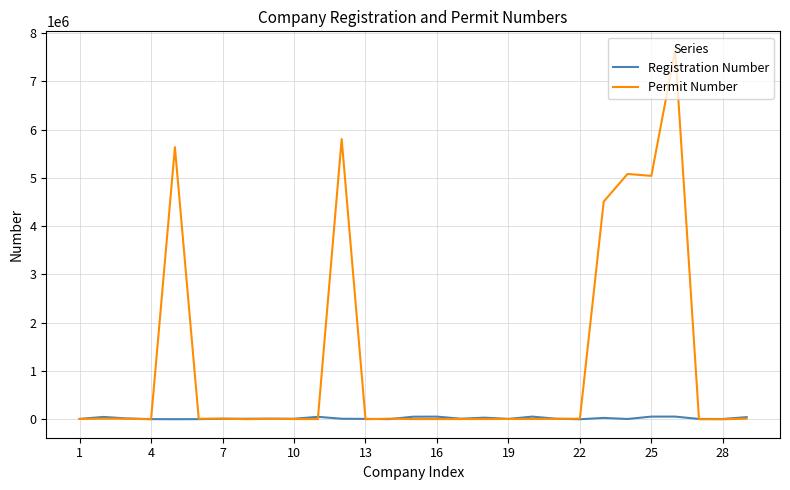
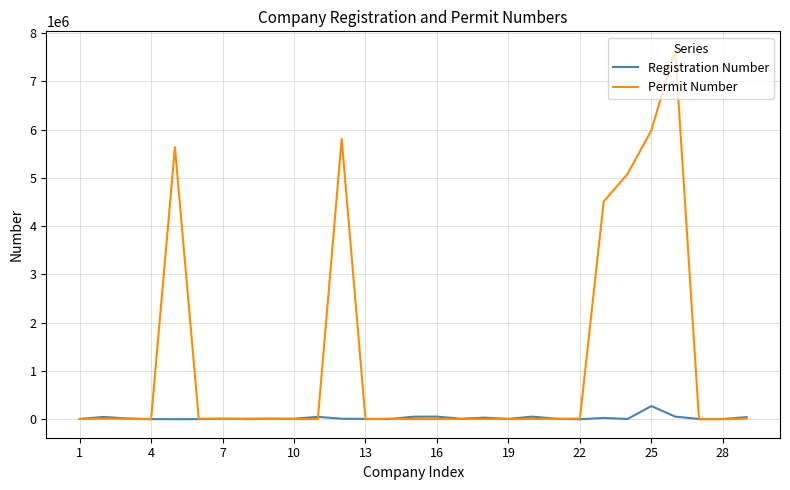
Registration Number, 25: 100000 -> 300000
Permit Number, 25: 5000000 -> 6000000
